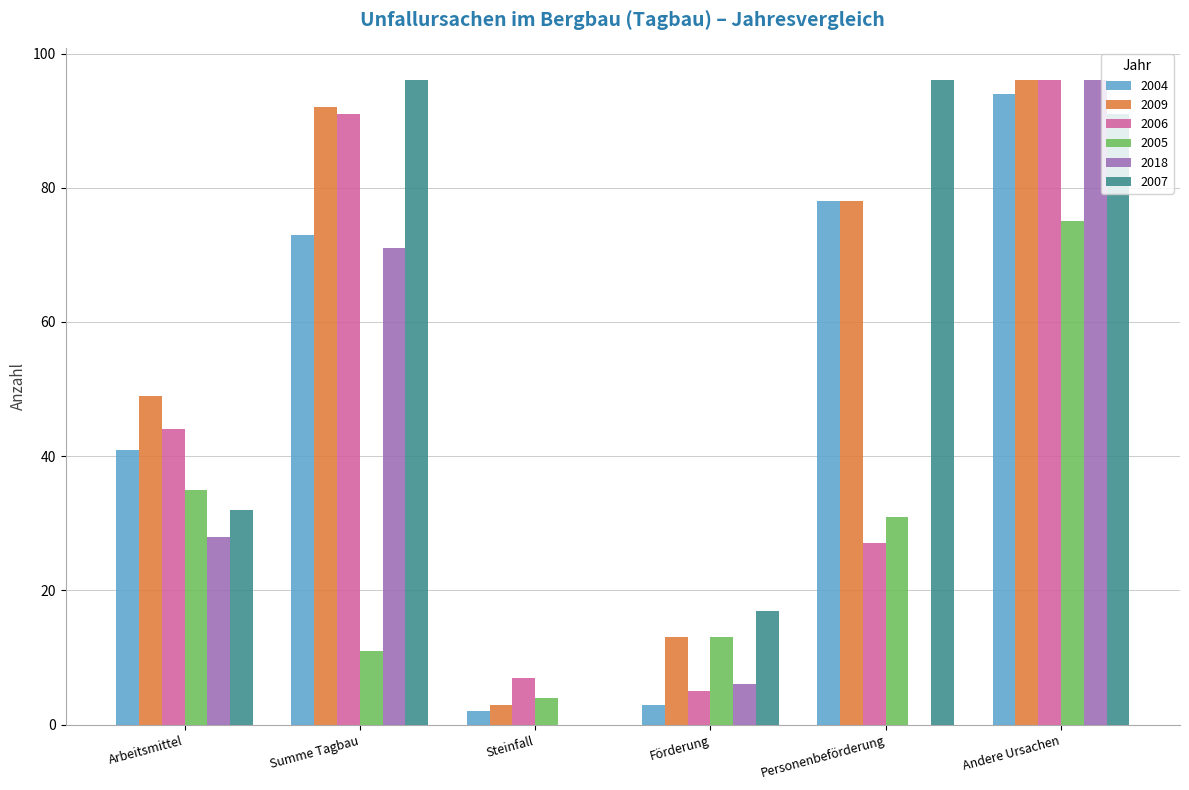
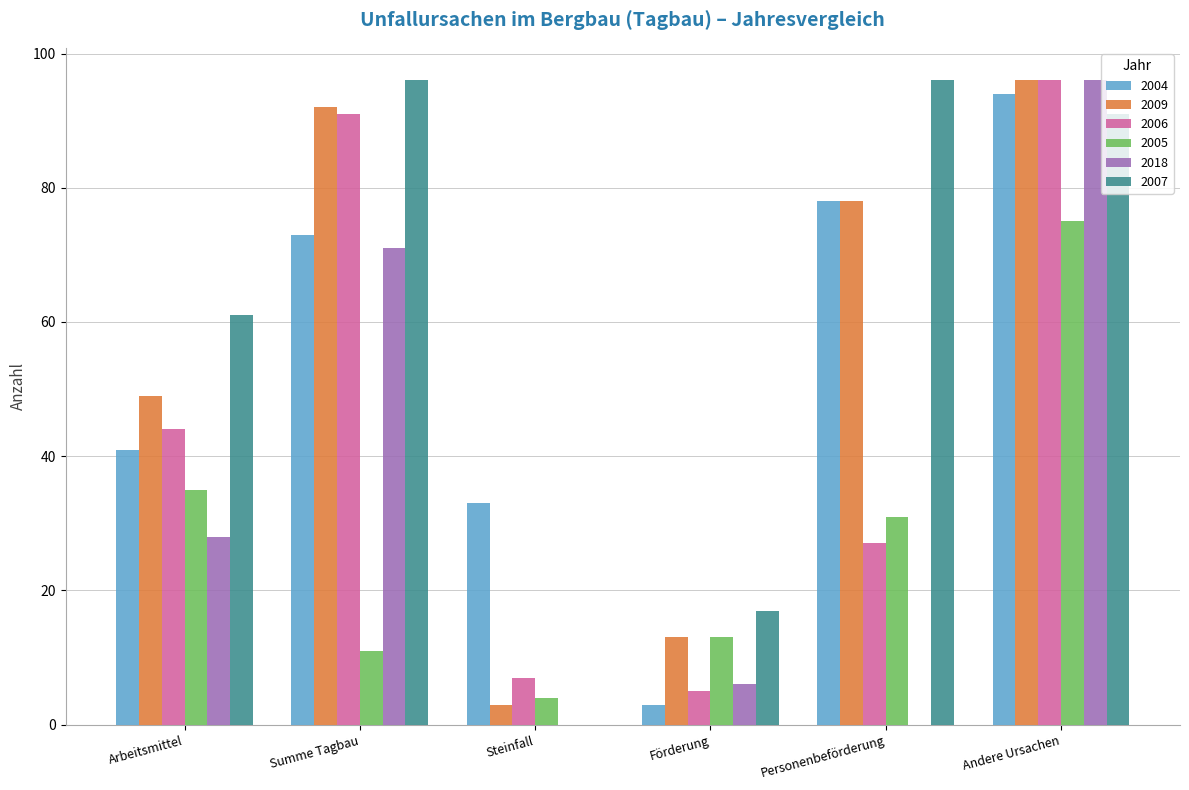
2007, Arbeitsmittel: 32 -> 61
2004, Steinfall: 2 -> 33
